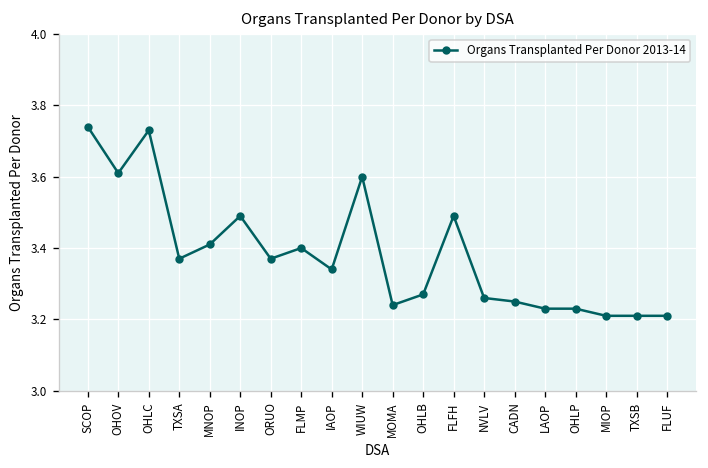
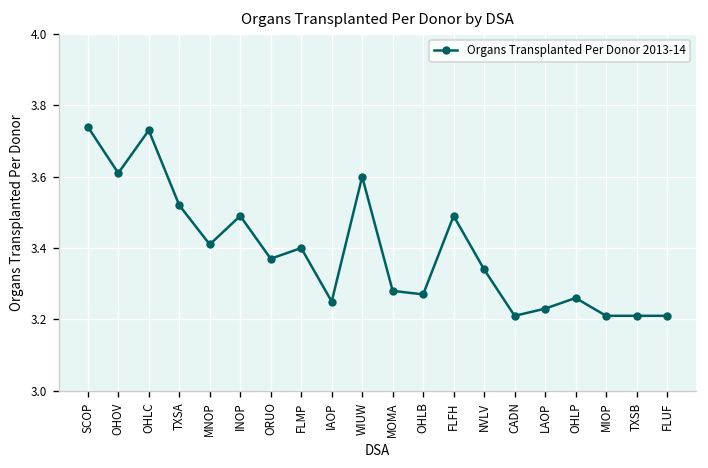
TXSA: 3.37 -> 3.52
IAOP: 3.34 -> 3.25
MOMA: 3.24 -> 3.28
NVLV: 3.26 -> 3.34
CADN: 3.25 -> 3.21
OHLP: 3.23 -> 3.26
